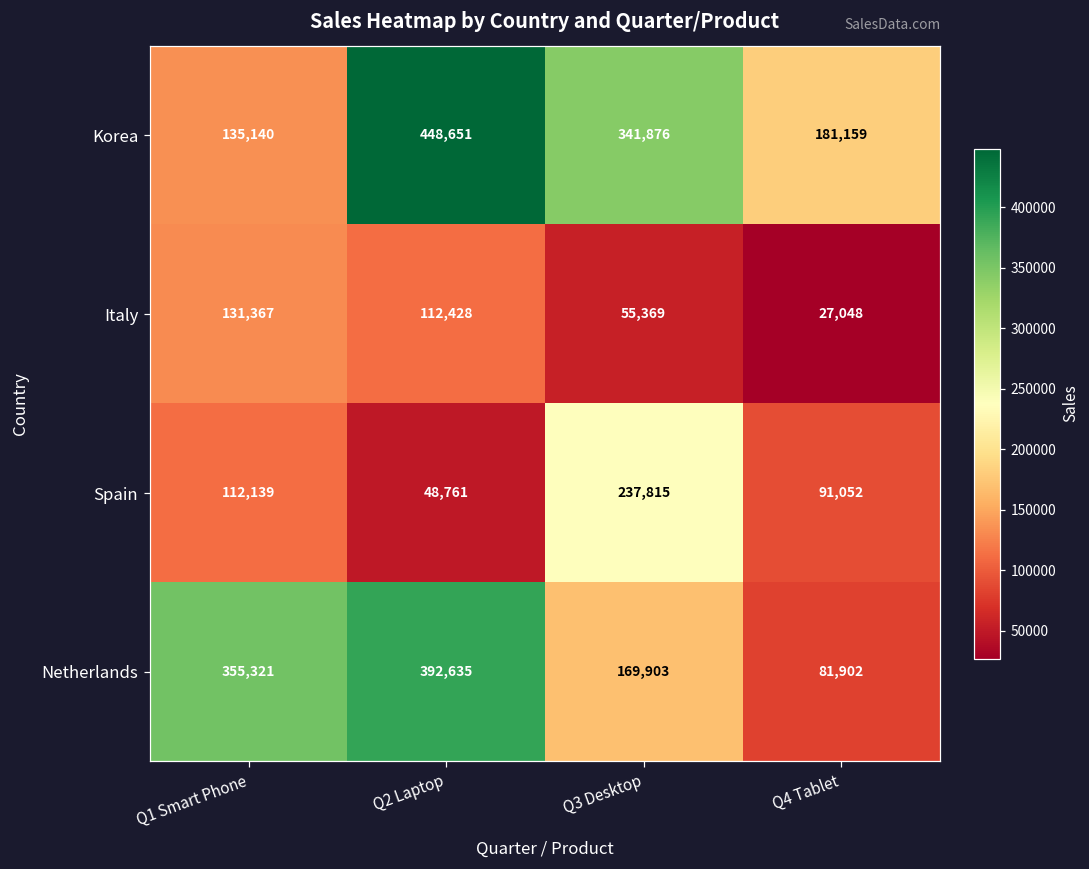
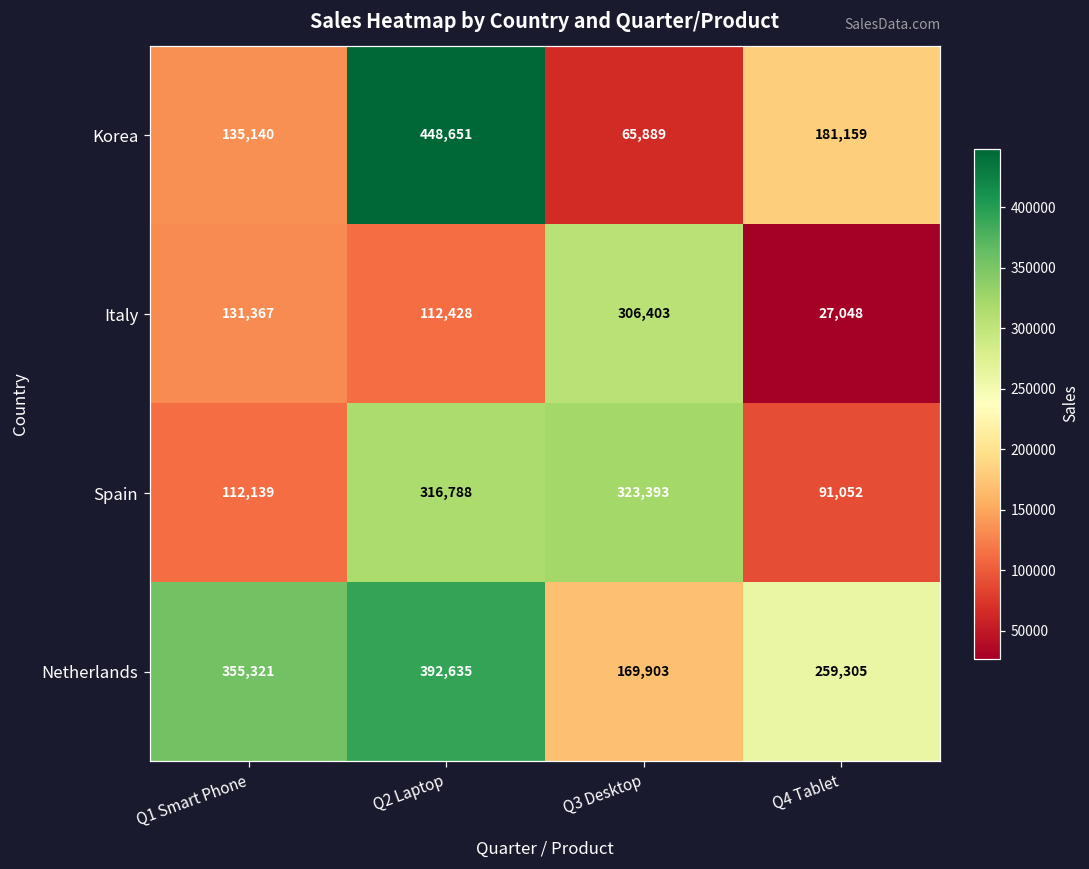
Korea, Q3 Desktop: 341,876 -> 65,889
Italy, Q3 Desktop: 55,369 -> 306,403
Spain, Q2 Laptop: 48,761 -> 316,788
Spain, Q3 Desktop: 237,815 -> 323,393
Netherlands, Q4 Tablet: 81,902 -> 259,305
